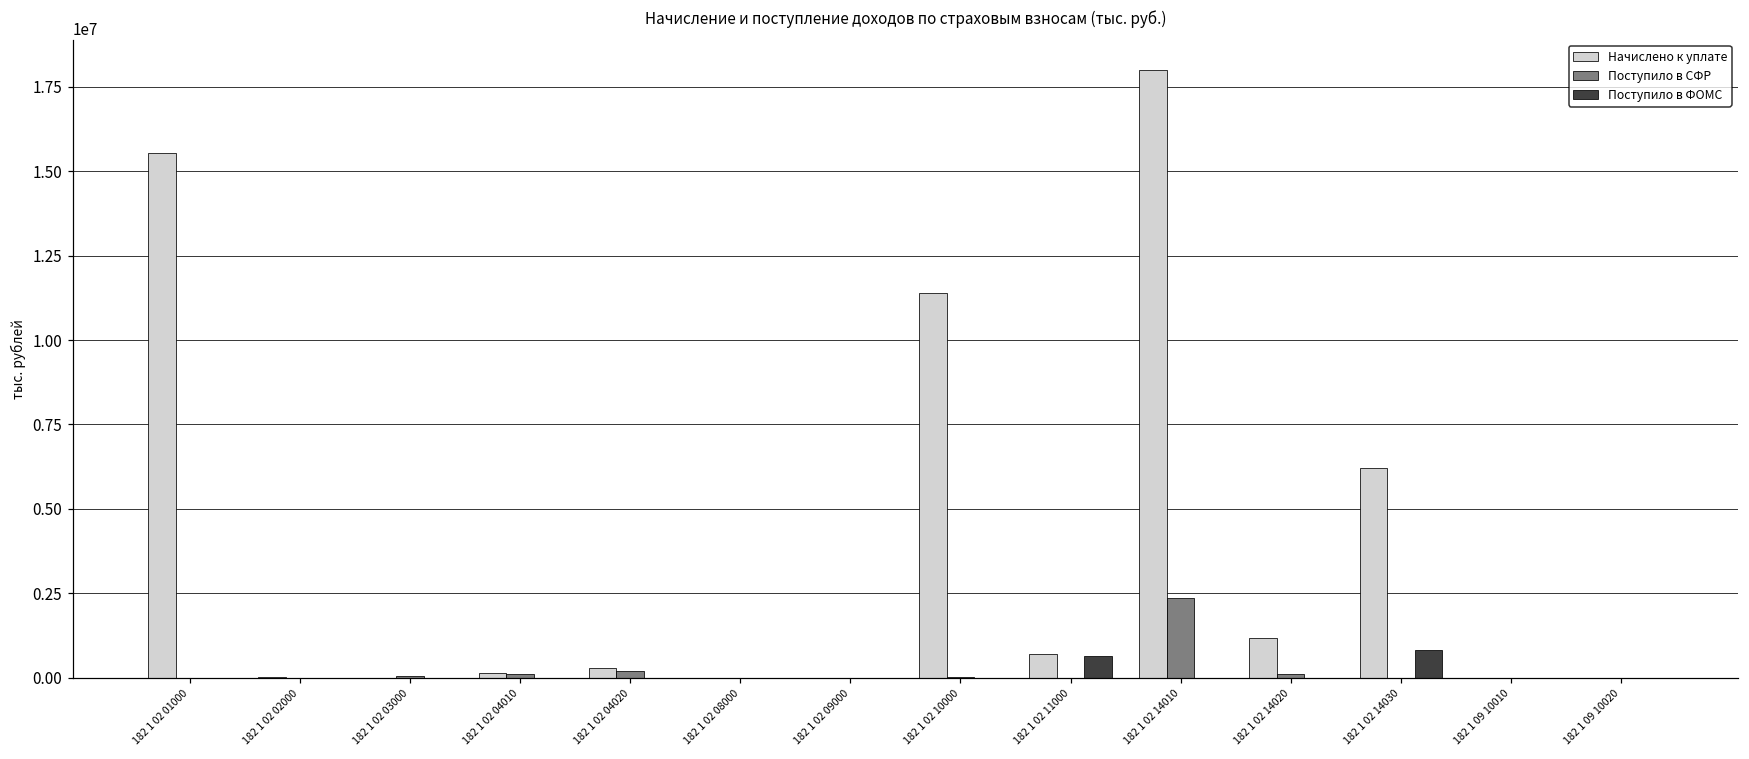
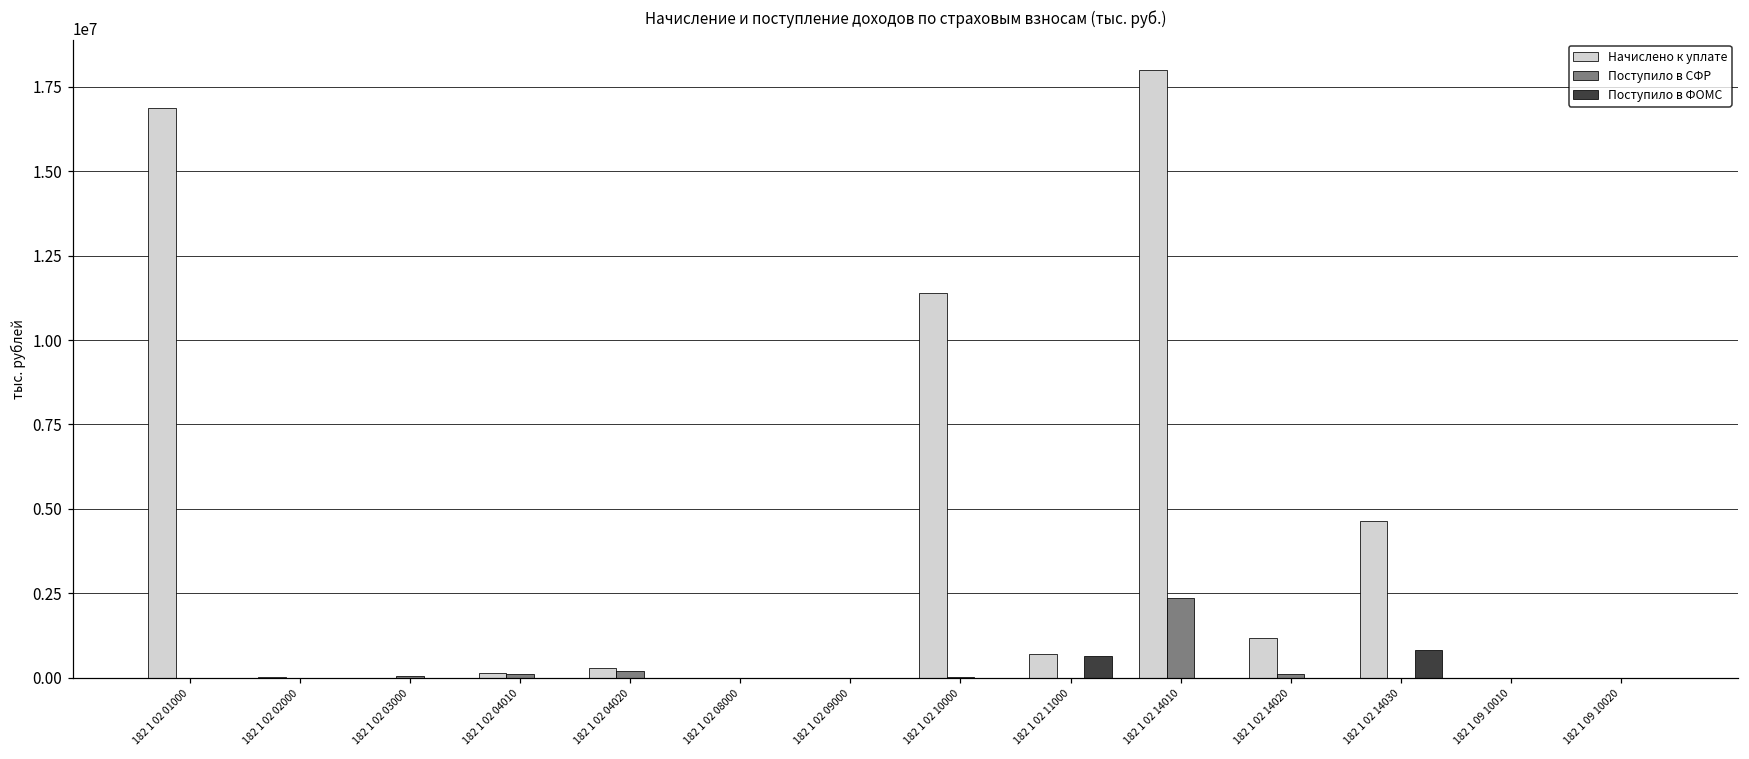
Начислено к уплате, 182 1 02 01000: 15500000 -> 16900000
Начислено к уплате, 182 1 02 14030: 6200000 -> 4700000
